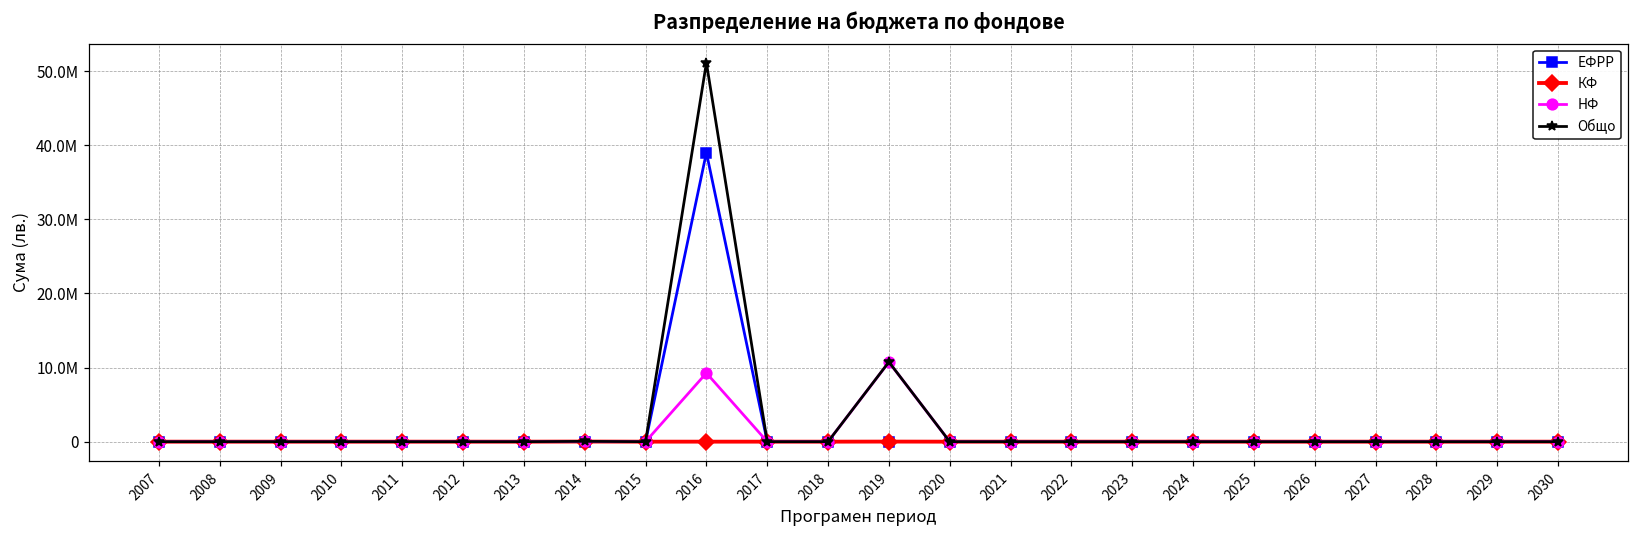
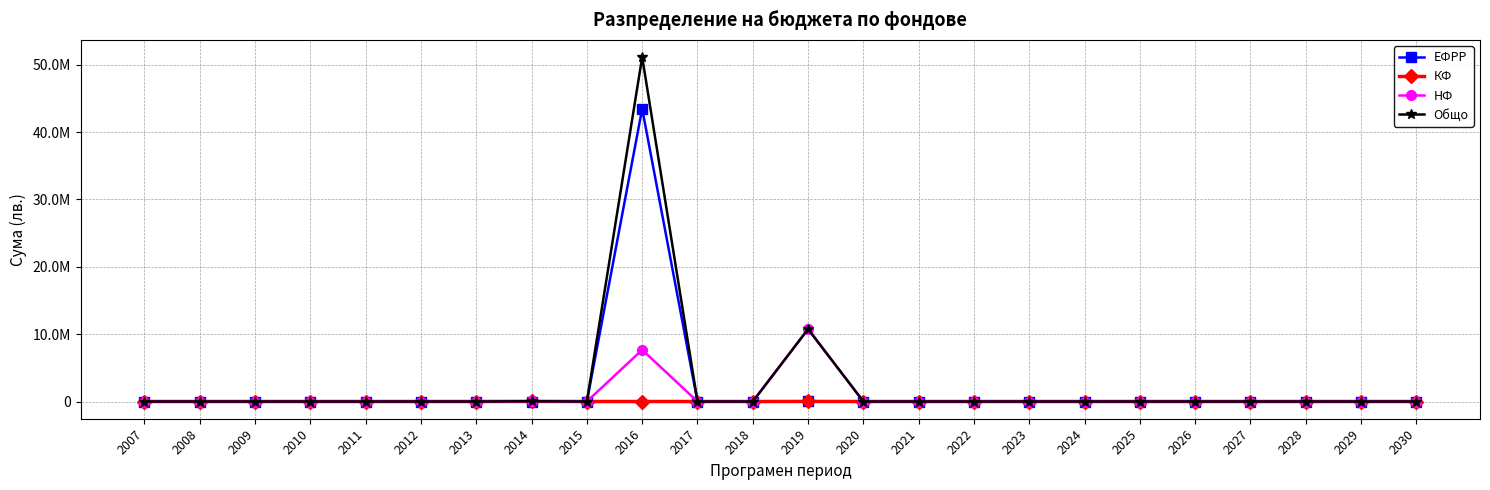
ЕФРР, 2016: 39000000 -> 43000000
НФ, 2016: 9000000 -> 8000000
